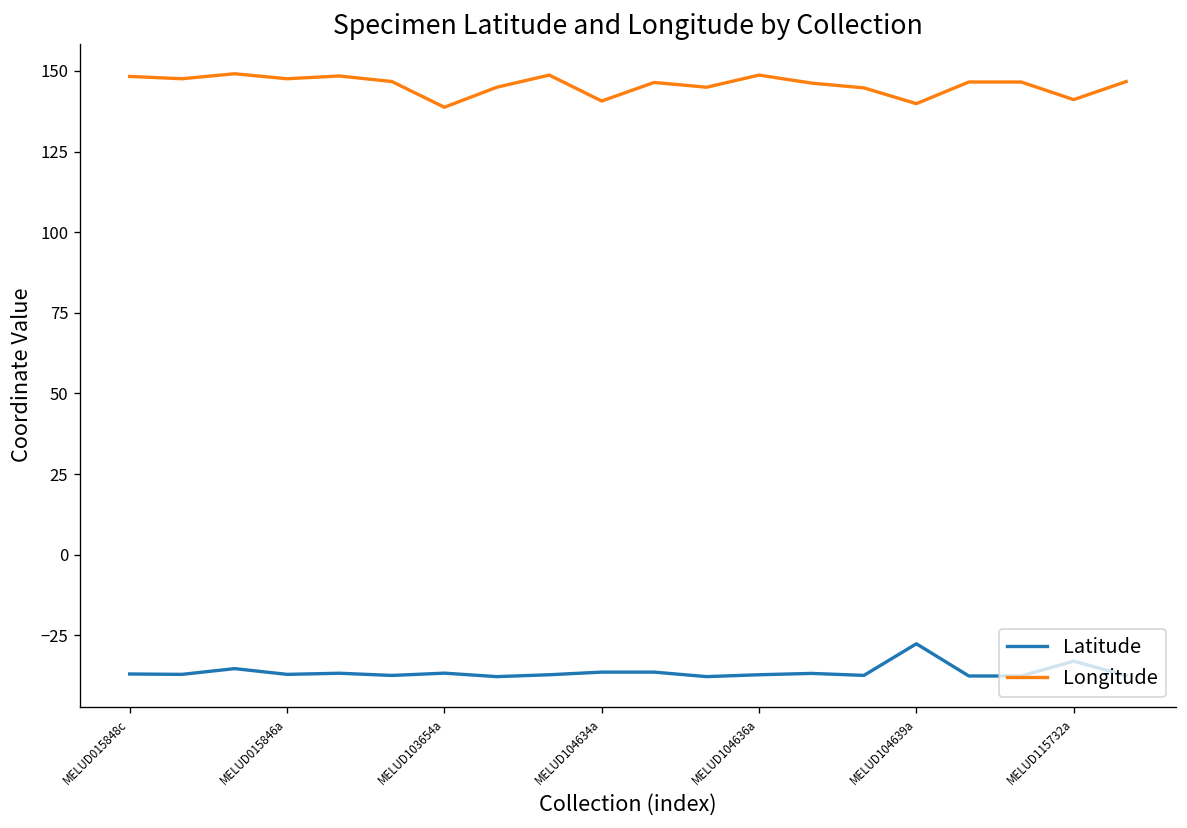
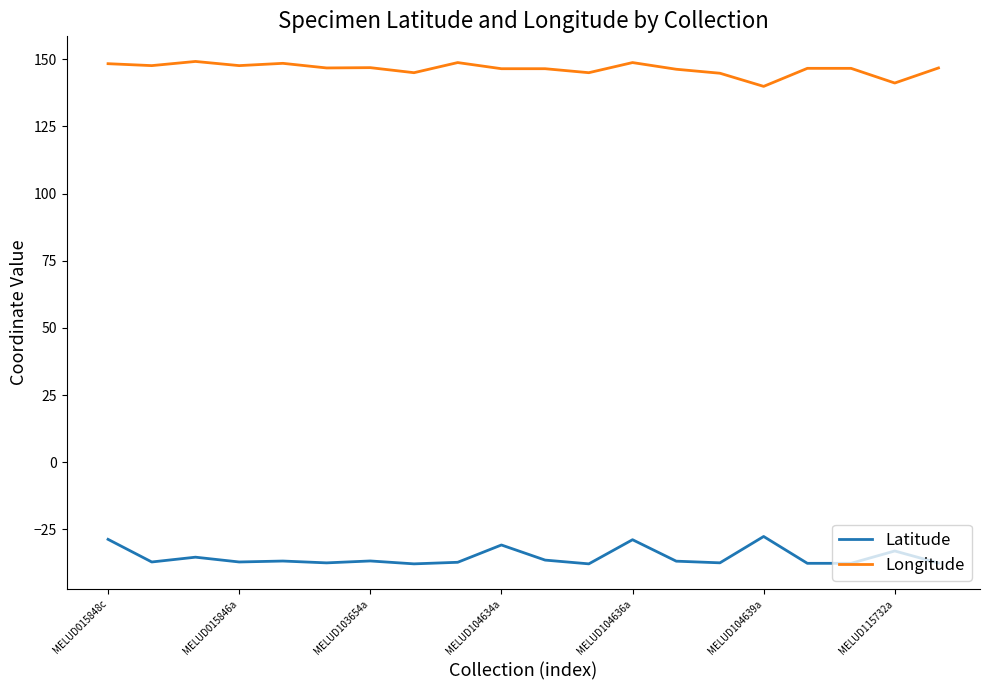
Latitude, MELUD015848c: -37 -> -29
Longitude, MELUD103654a: 139 -> 147
Latitude, MELUD104634a: -36 -> -31
Longitude, MELUD104634a: 141 -> 146
Latitude, MELUD104636a: -37 -> -29
